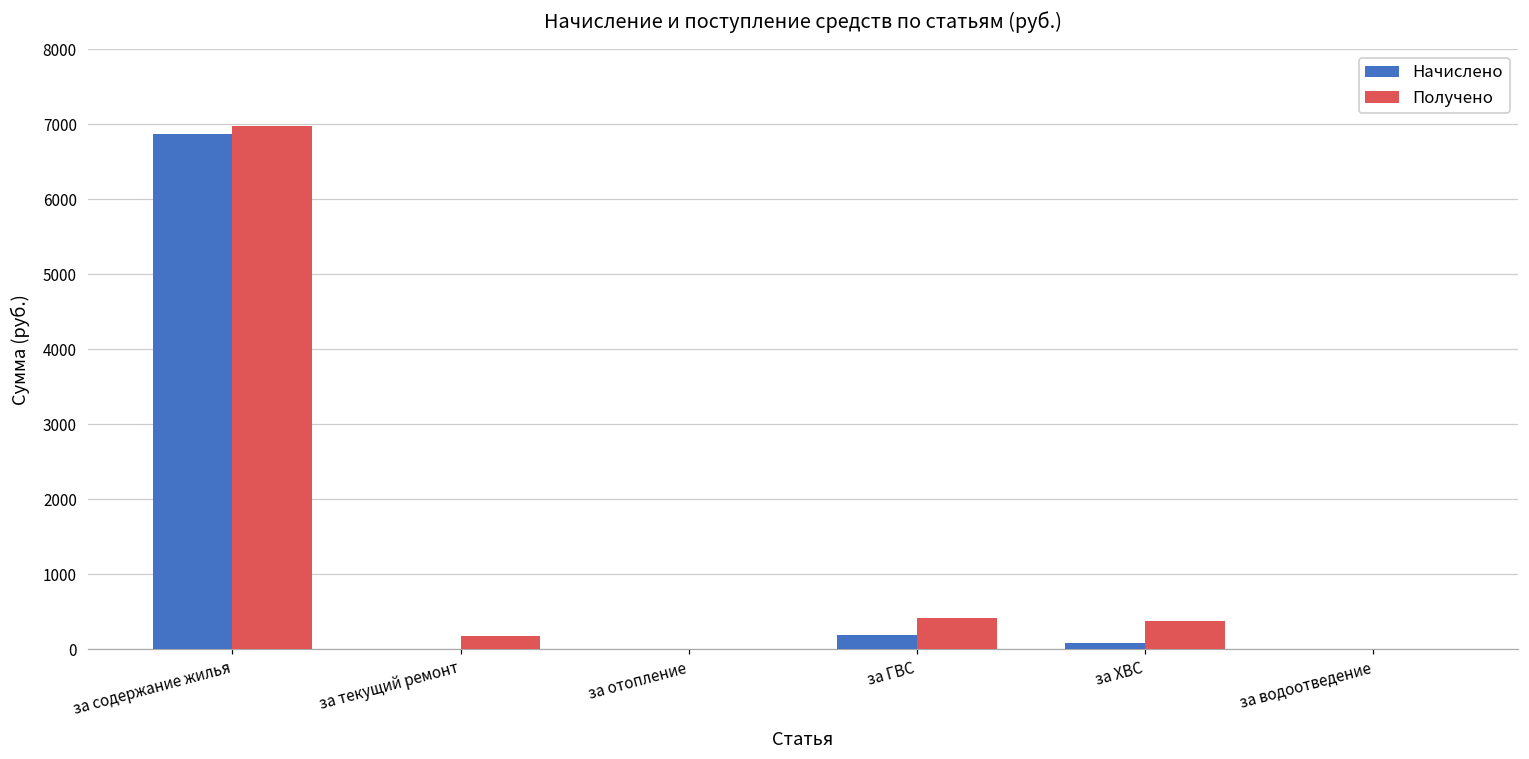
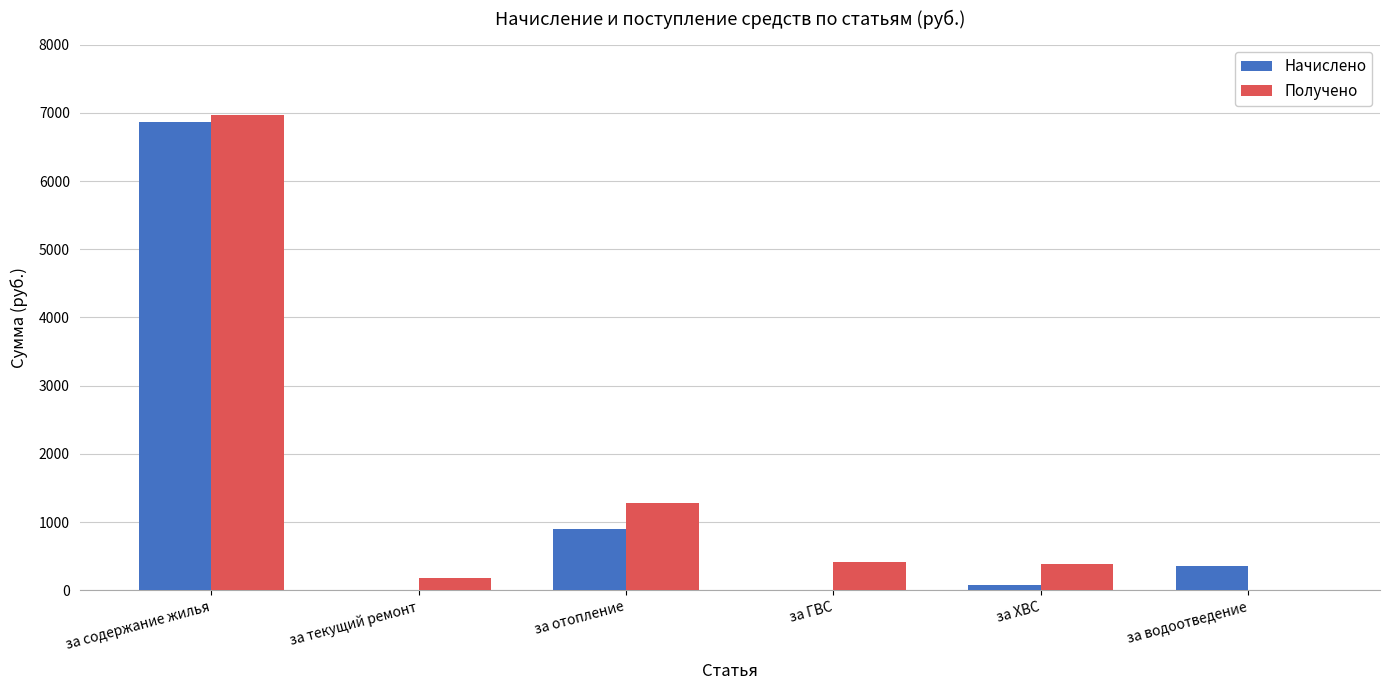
Начислено, за отопление: 0 -> 900
Получено, за отопление: 0 -> 1300
Начислено, за ГВС: 200 -> 0
Начислено, за водоотведение: 0 -> 400
